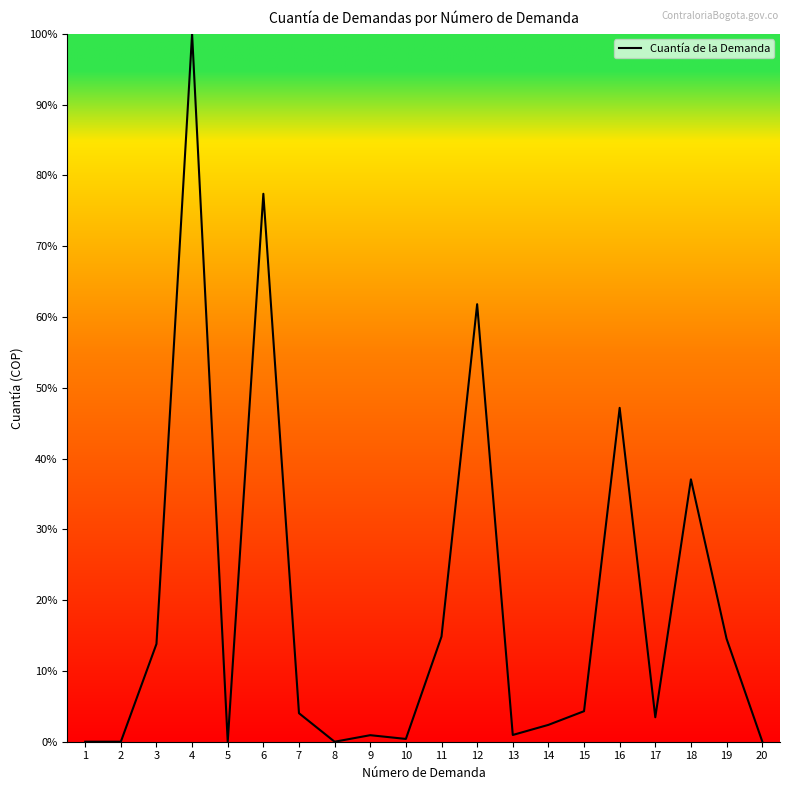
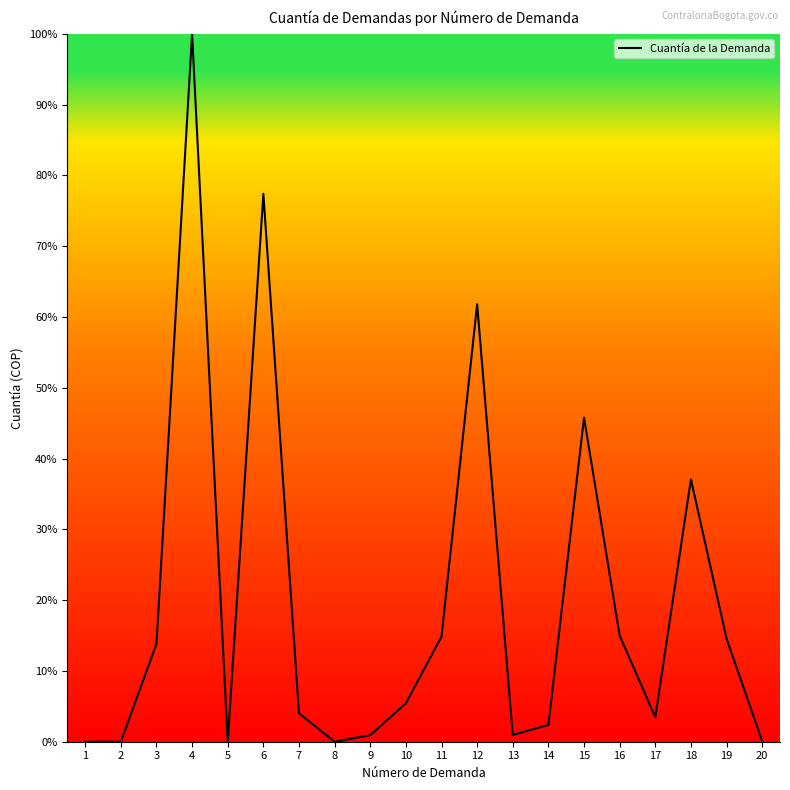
10: 0% -> 5%
15: 4% -> 46%
16: 47% -> 15%
